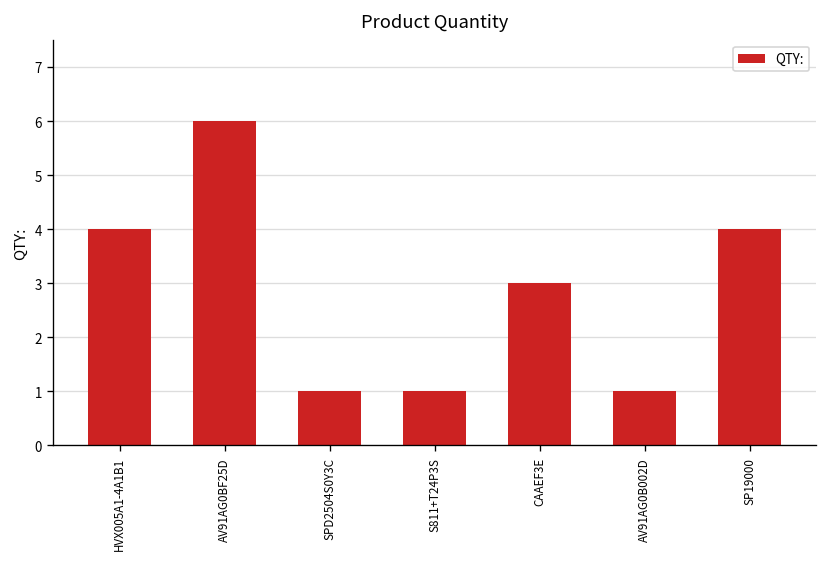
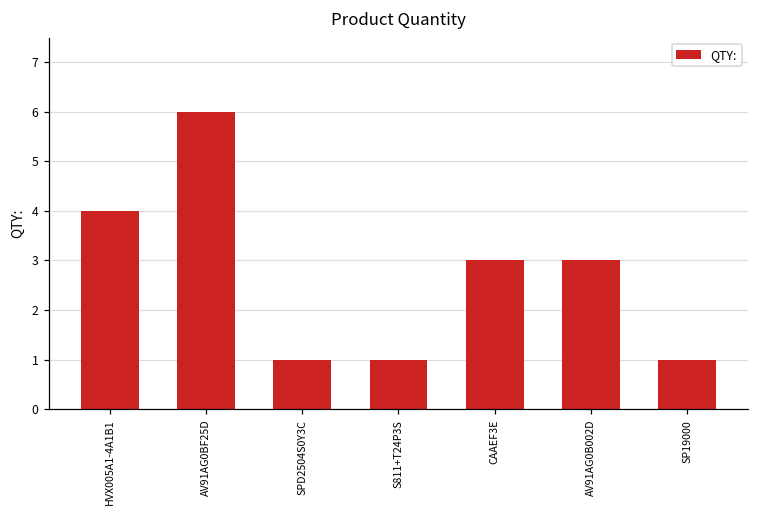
AV91AG0B002D: 1 -> 3
SP19000: 4 -> 1
